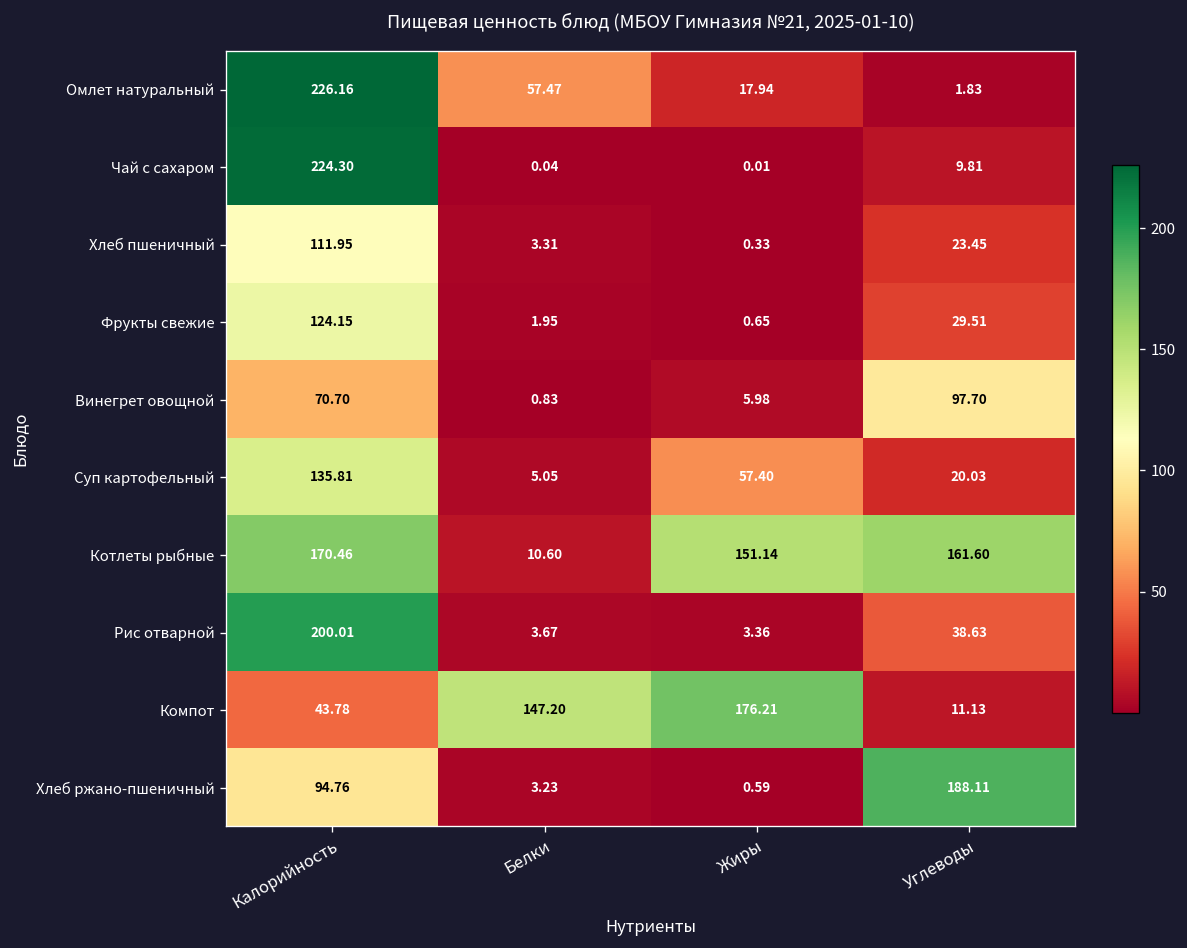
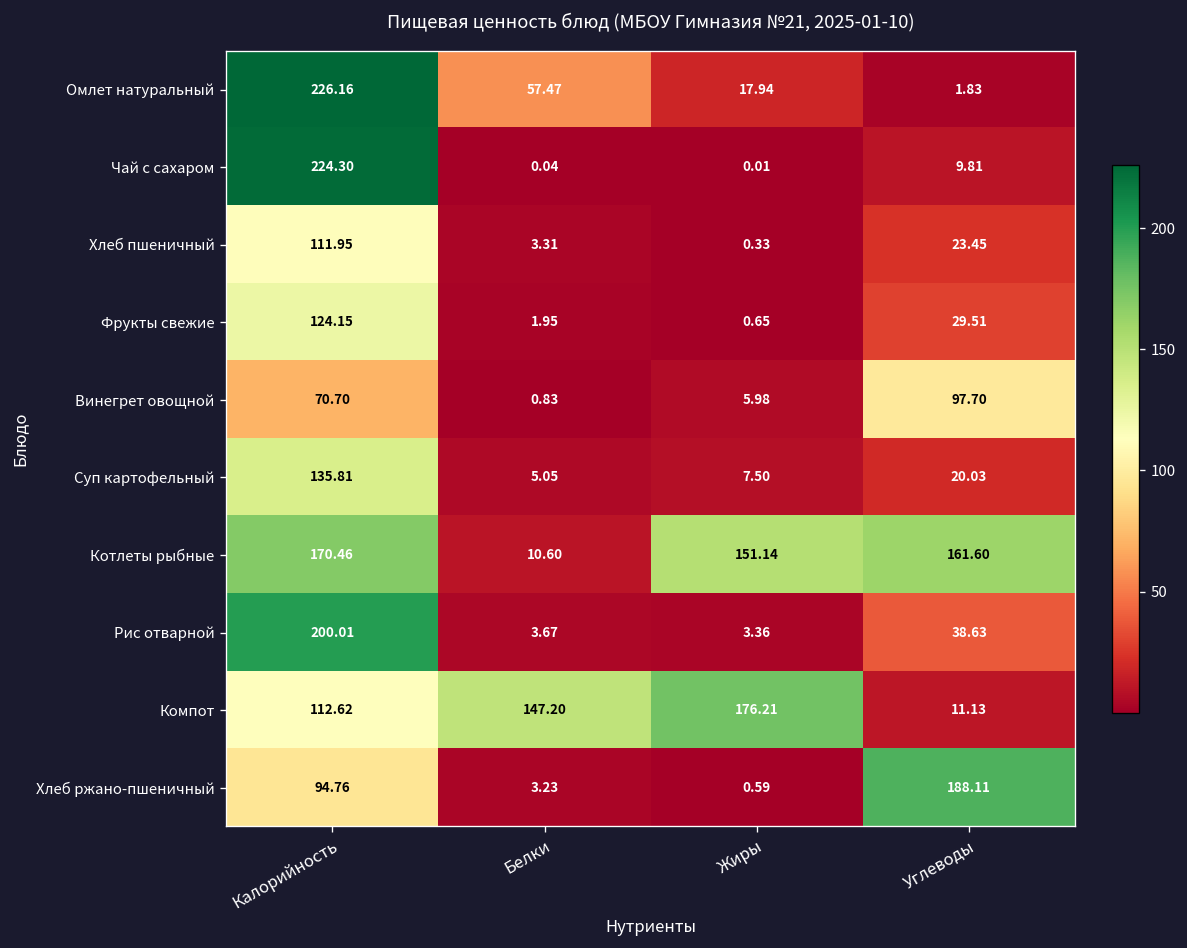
Суп картофельный, Жиры: 57.40 -> 7.50
Компот, Калорийность: 43.78 -> 112.62
